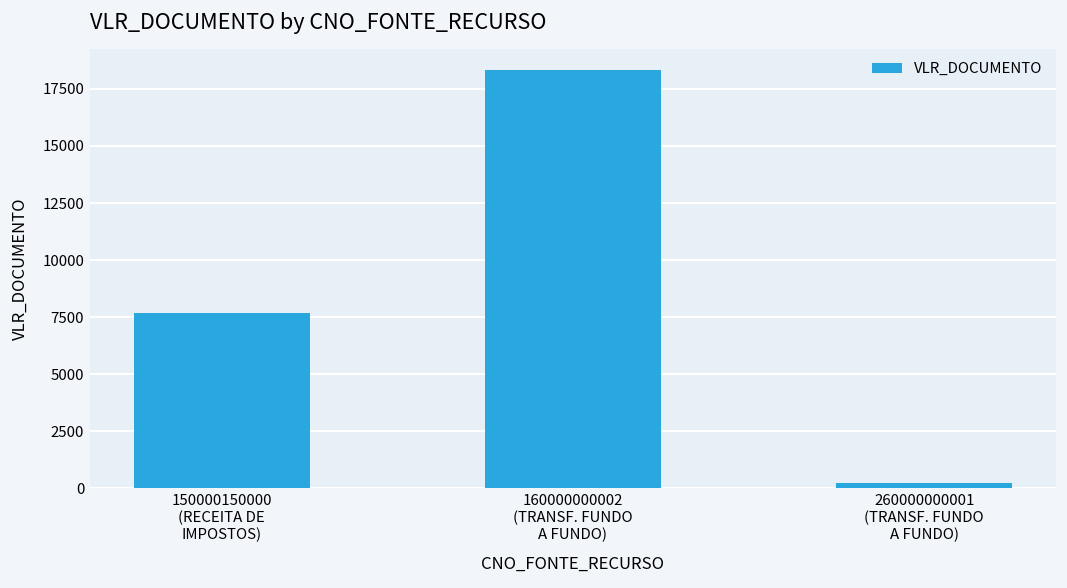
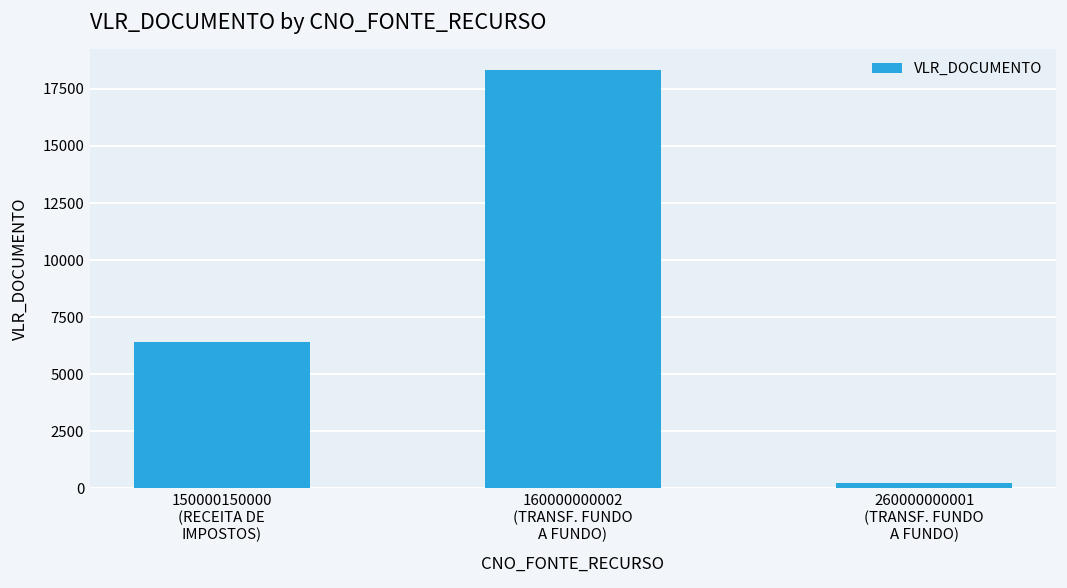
150000150000 (RECEITA DE IMPOSTOS): 7700 -> 6400
